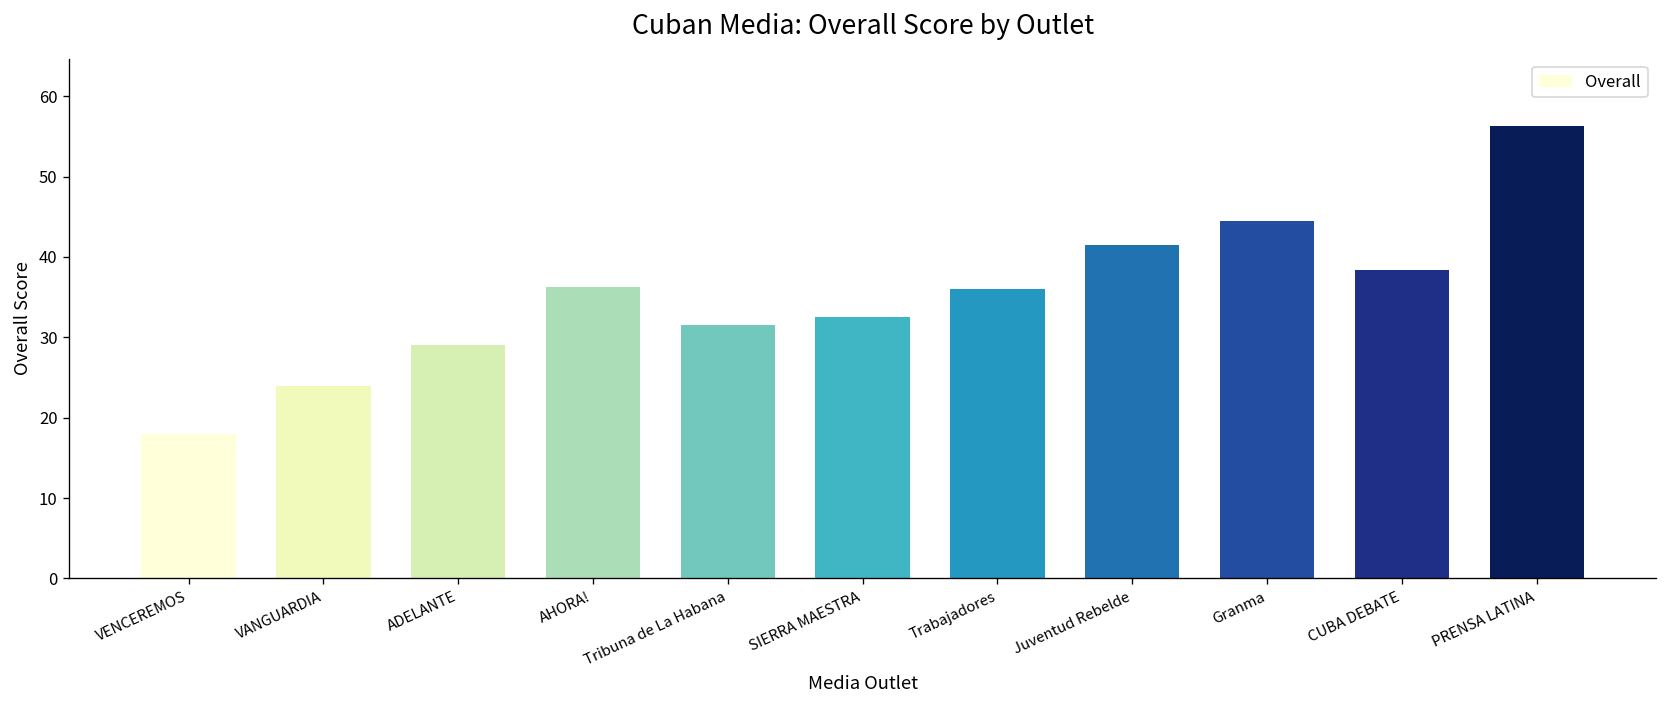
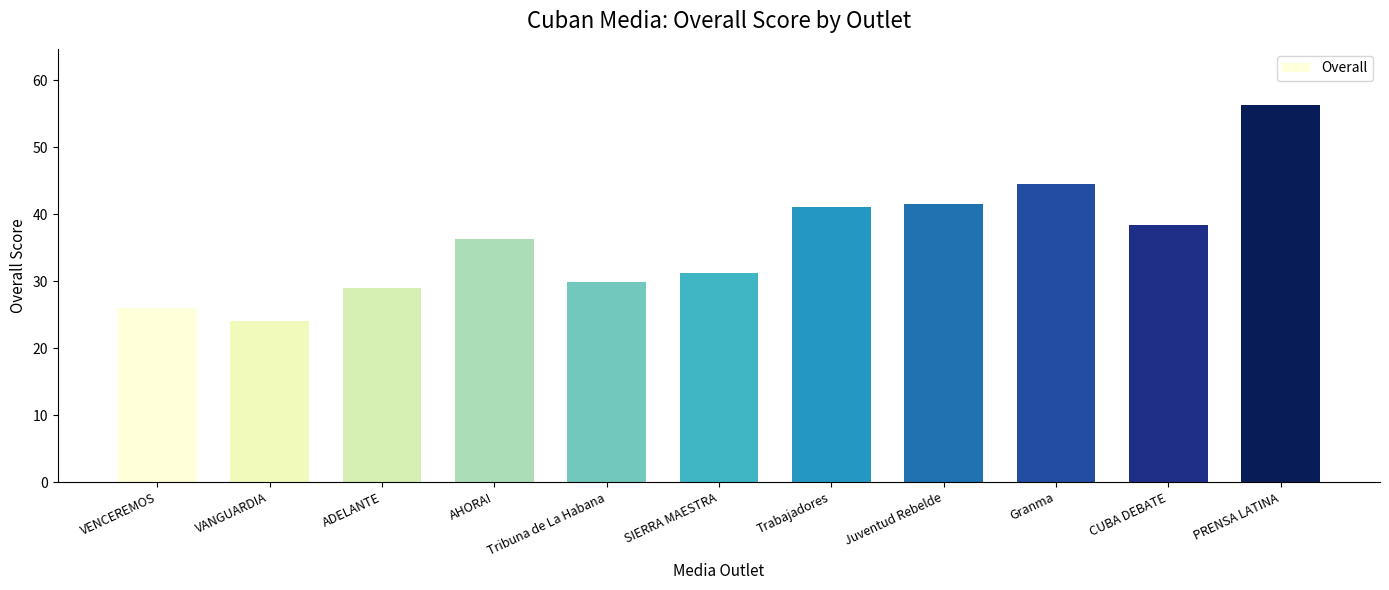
VENCEREMOS: 18 -> 26
Tribuna de La Habana: 32 -> 30
SIERRA MAESTRA: 33 -> 31
Trabajadores: 36 -> 41
